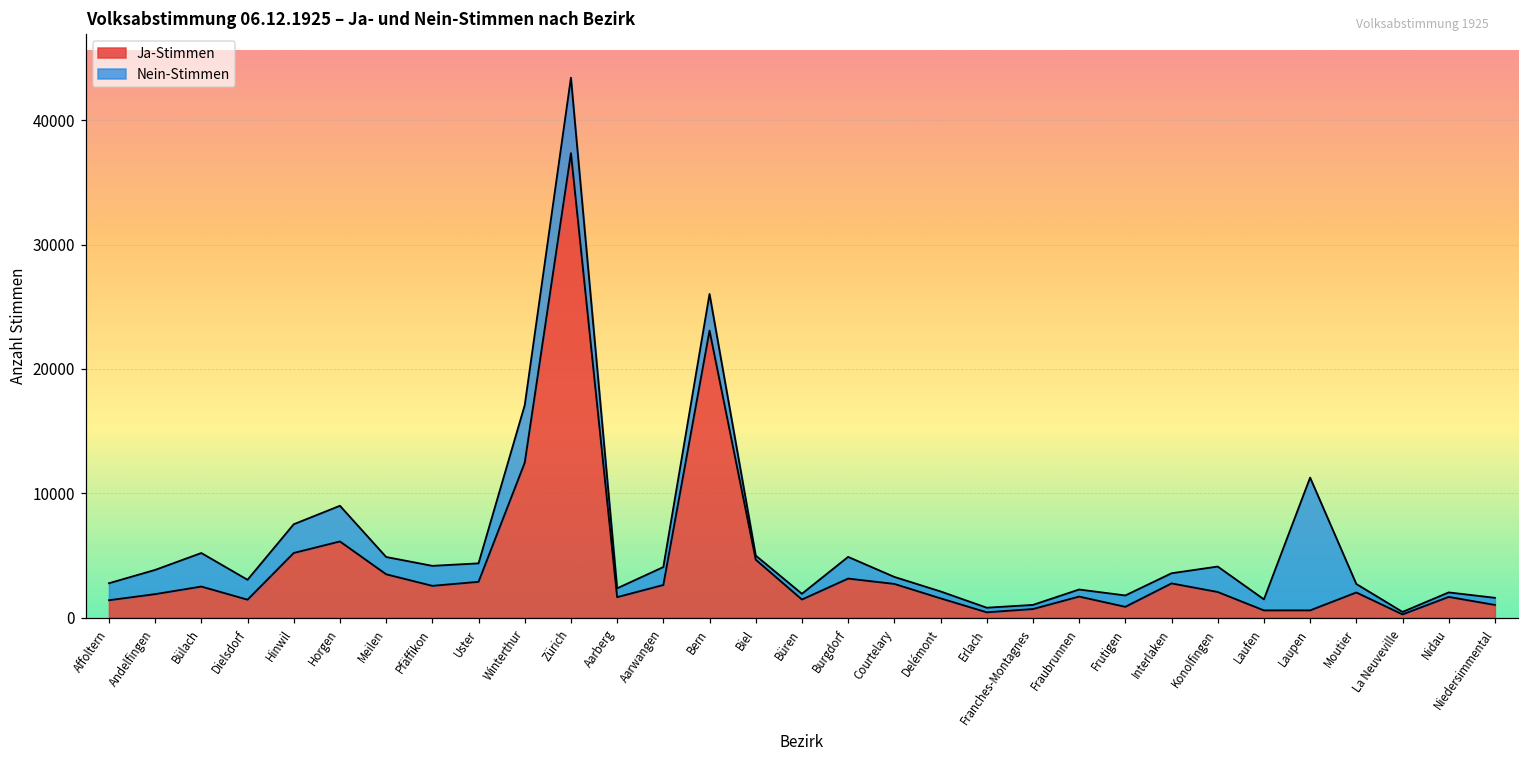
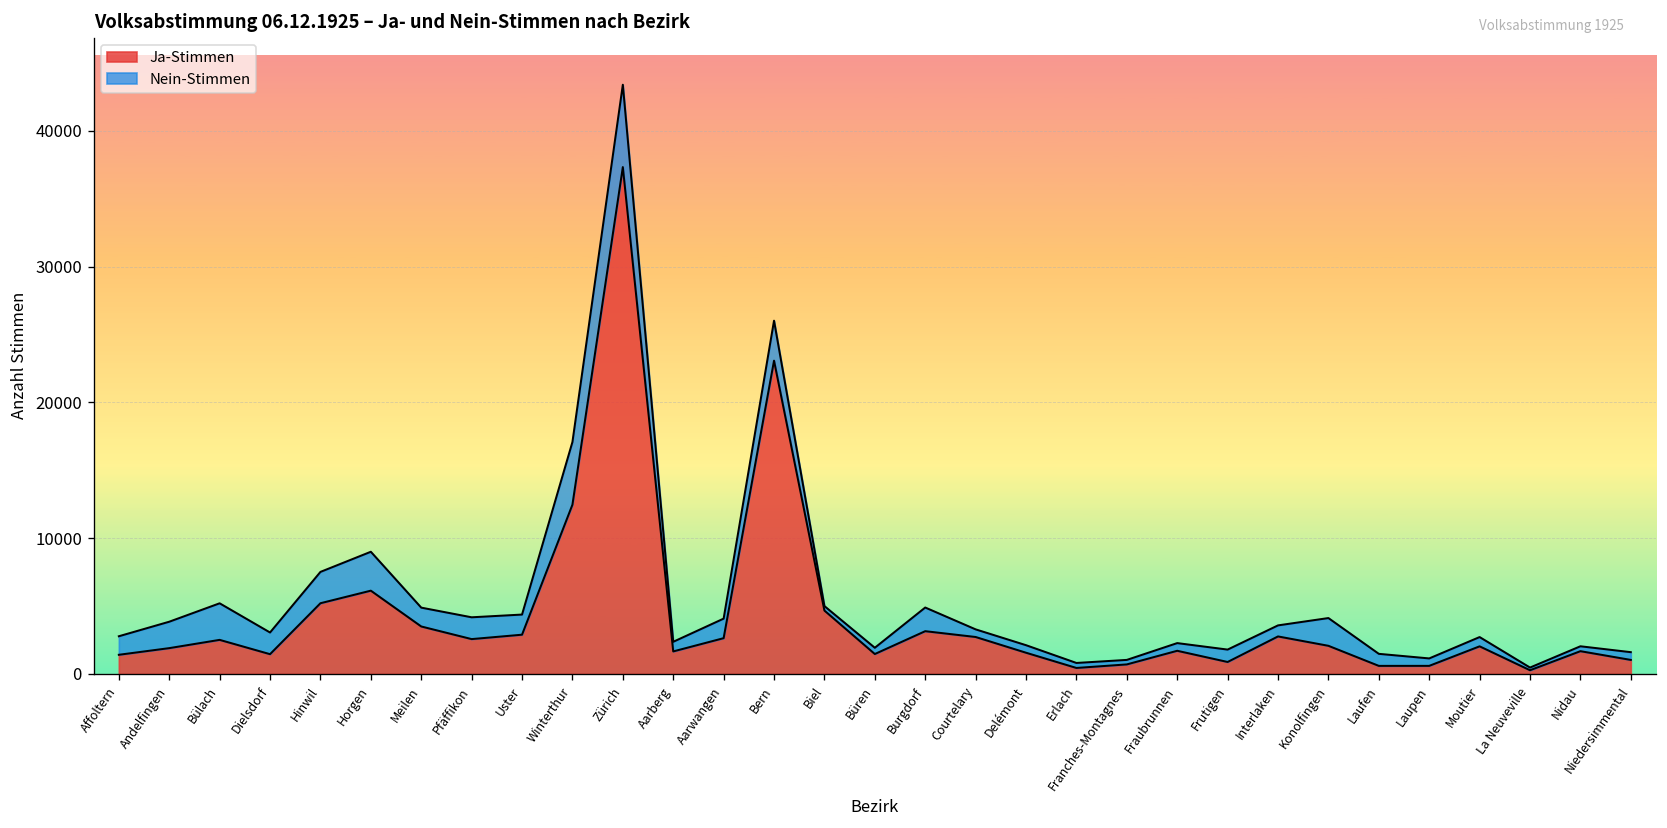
Nein-Stimmen, Laupen: 10700 -> 500
